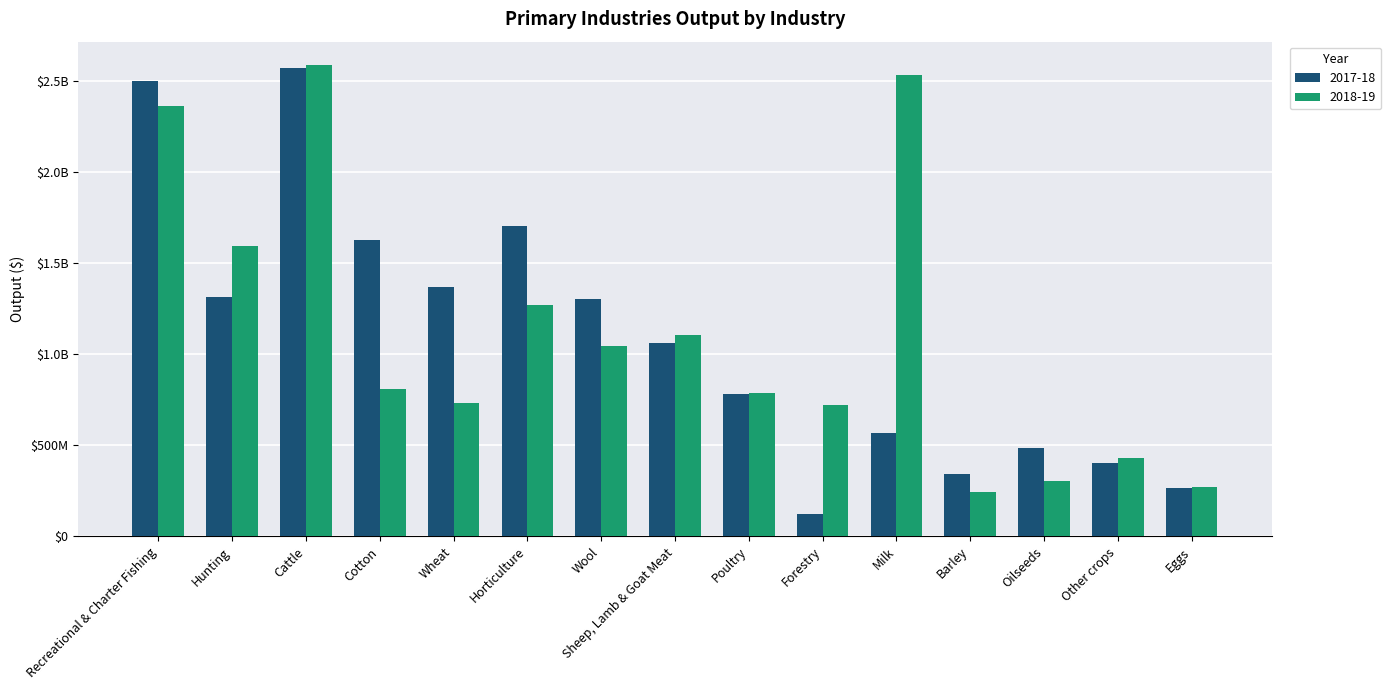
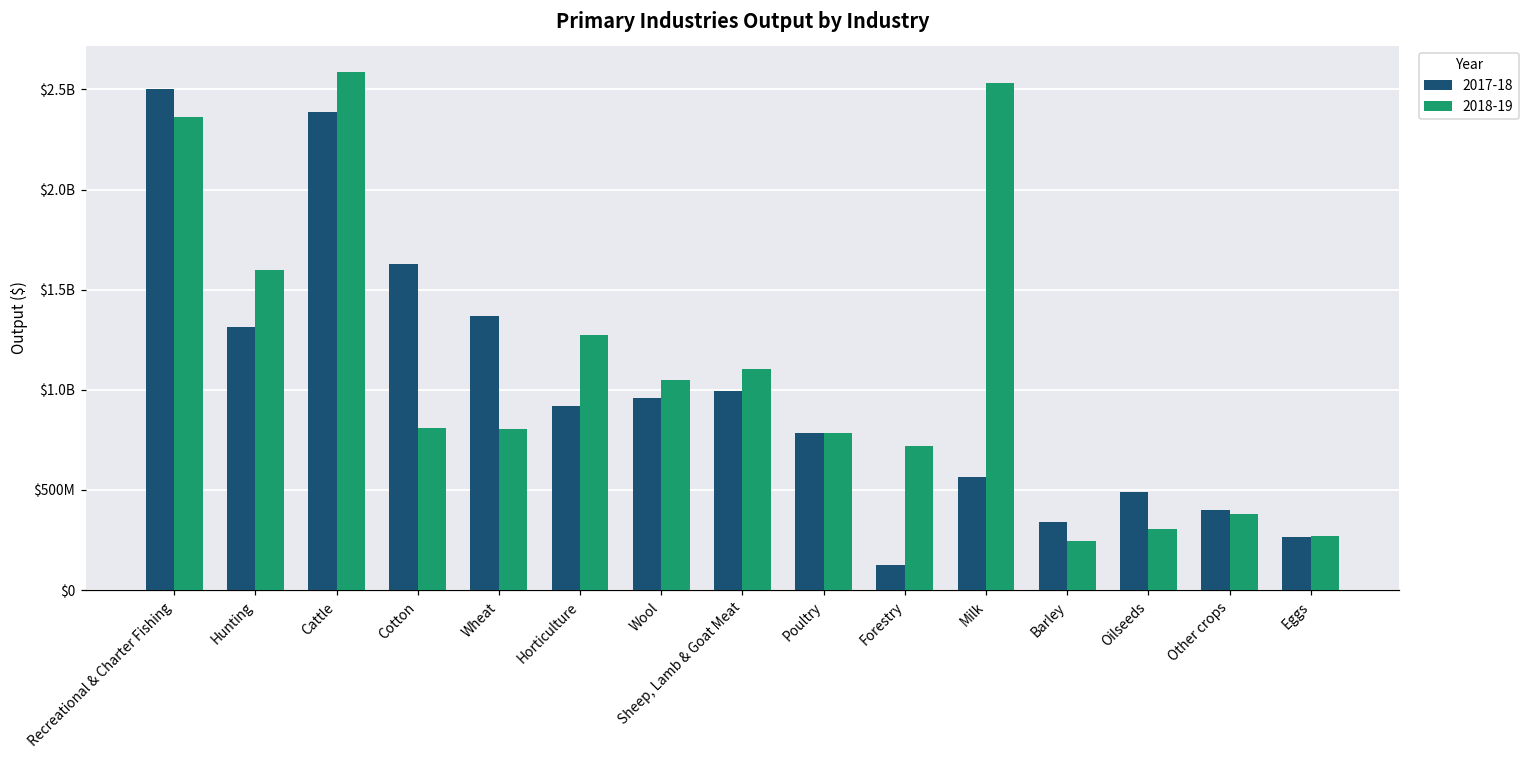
2017-18, Cattle: $2570000000 -> $2390000000
2018-19, Wheat: $730000000 -> $810000000
2017-18, Horticulture: $1710000000 -> $920000000
2017-18, Wool: $1310000000 -> $960000000
2017-18, Sheep, Lamb & Goat Meat: $1060000000 -> $1000000000
2018-19, Other crops: $430000000 -> $380000000
